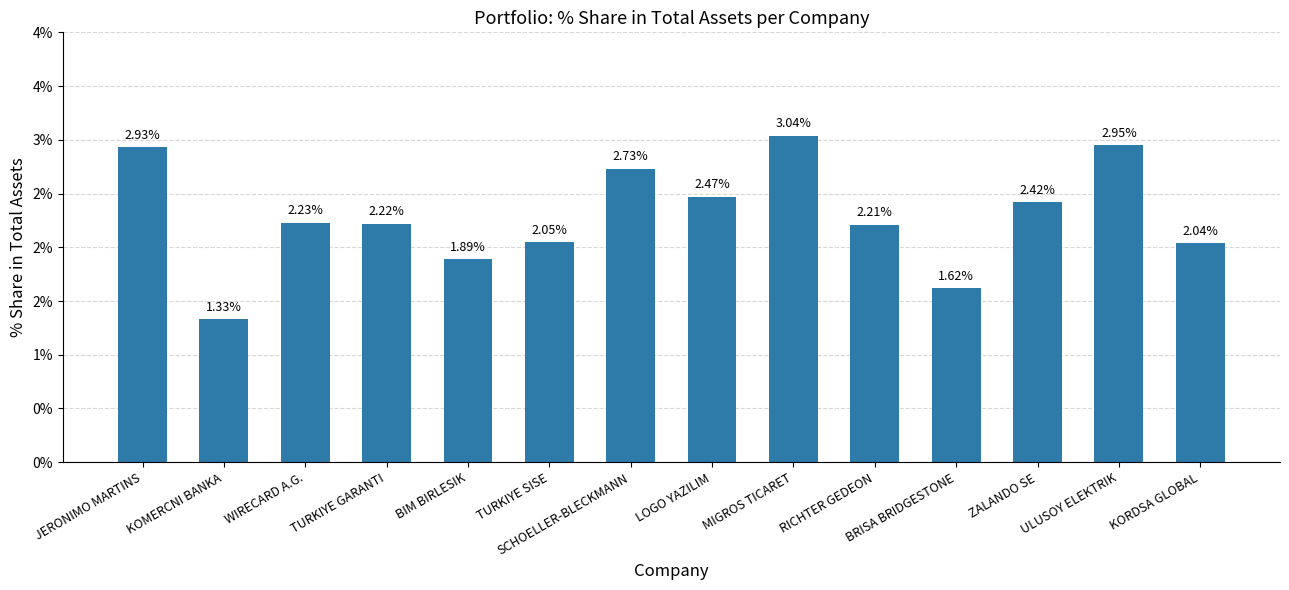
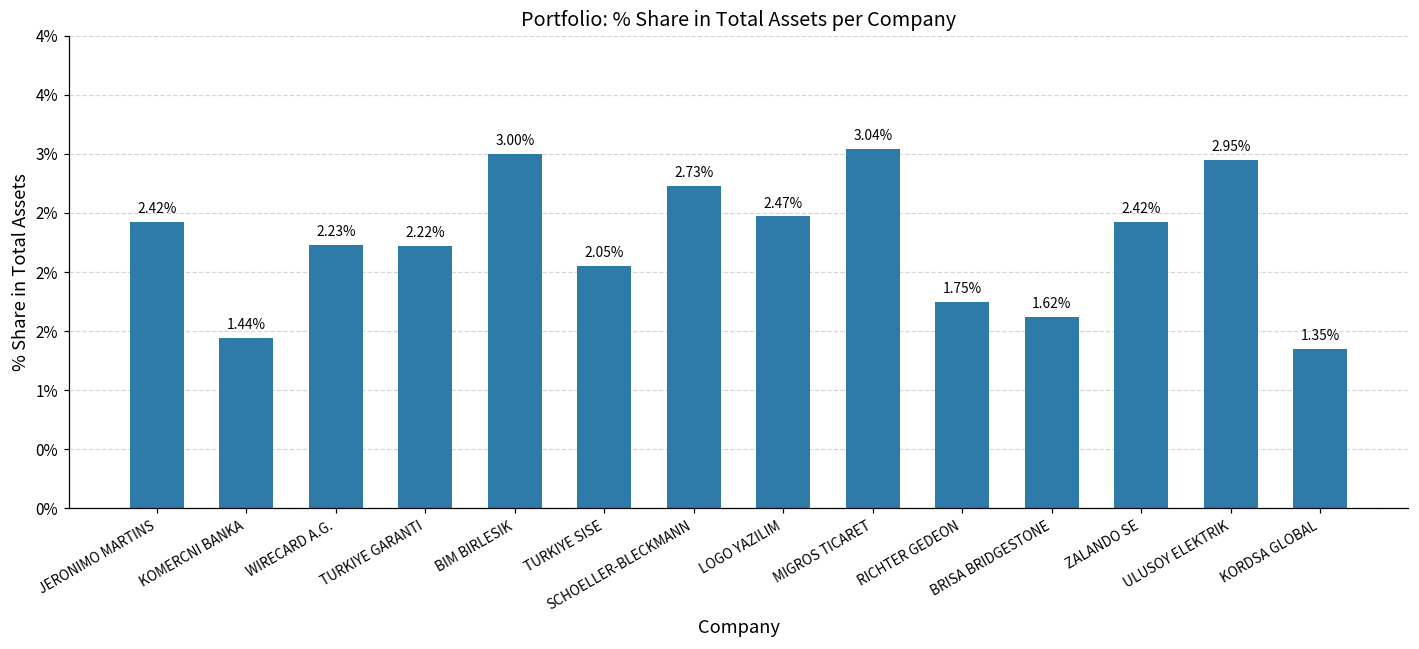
JERONIMO MARTINS: 2.93% -> 2.42%
KOMERCNI BANKA: 1.33% -> 1.44%
BIM BIRLESIK: 1.89% -> 3.00%
RICHTER GEDEON: 2.21% -> 1.75%
KORDSA GLOBAL: 2.04% -> 1.35%
